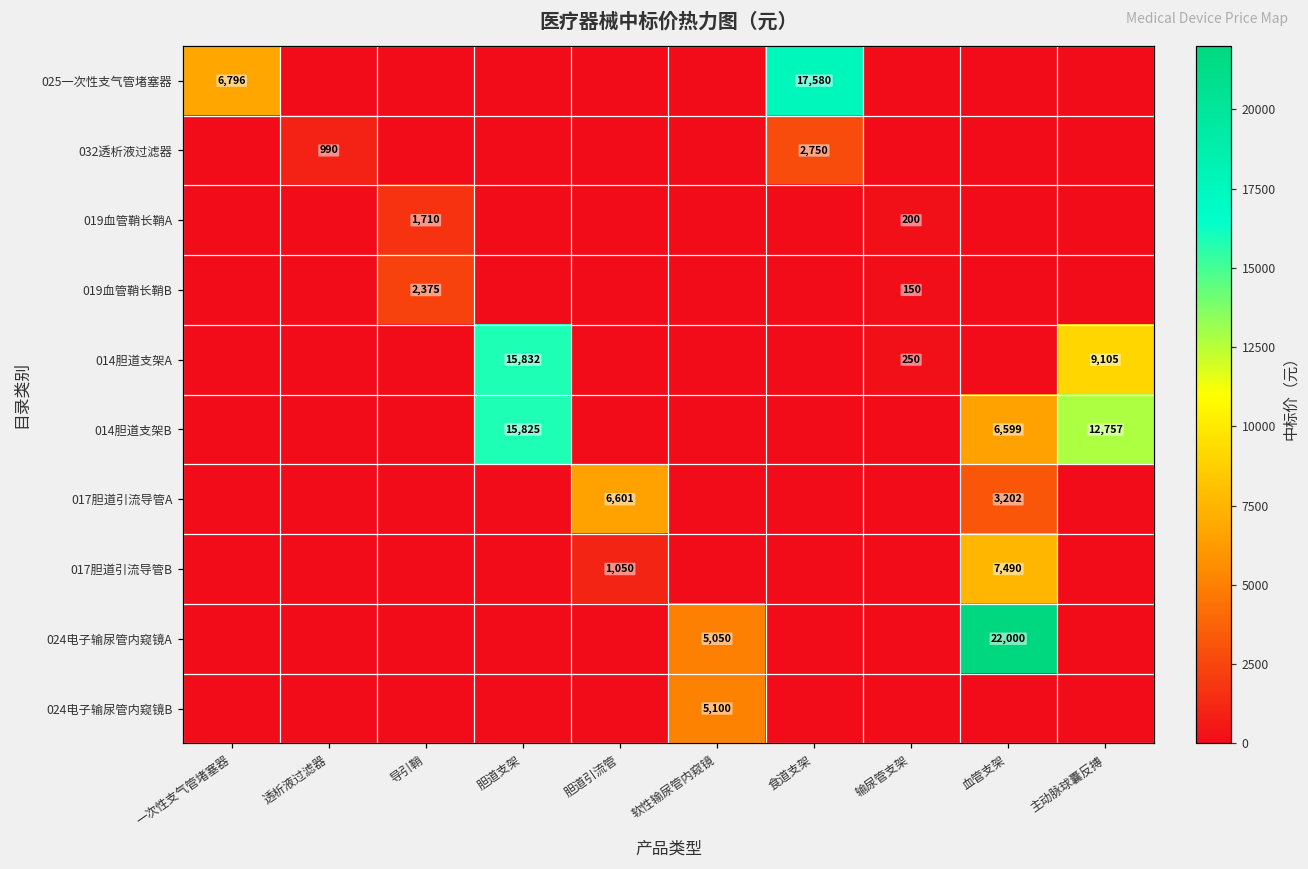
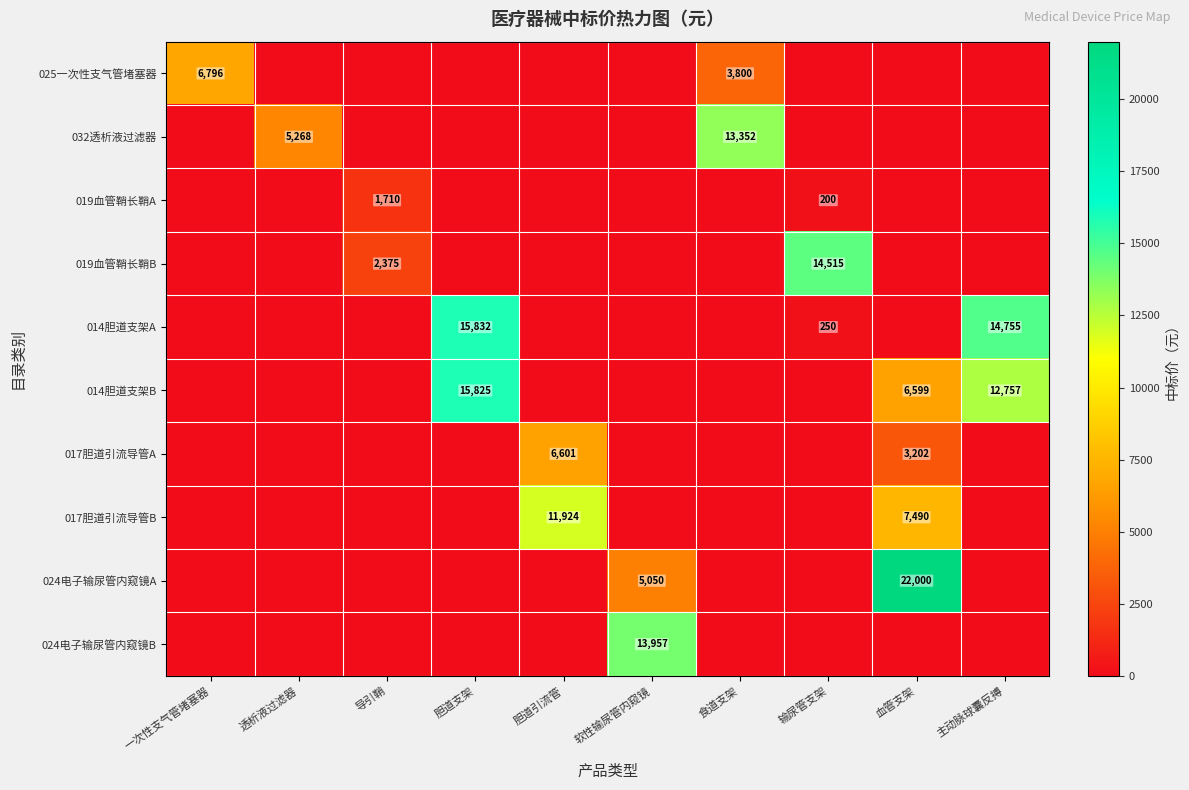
025一次性支气管堵塞器, 食道支架: 17,580 -> 3,800
032透析液过滤器, 透析液过滤器: 990 -> 5,268
032透析液过滤器, 食道支架: 2,750 -> 13,352
019血管鞘长鞘B, 输尿管支架: 150 -> 14,515
014胆道支架A, 主动脉球囊反搏: 9,105 -> 14,755
017胆道引流导管B, 胆道引流管: 1,050 -> 11,924
024电子输尿管内窥镜B, 软性输尿管内窥镜: 5,100 -> 13,957
